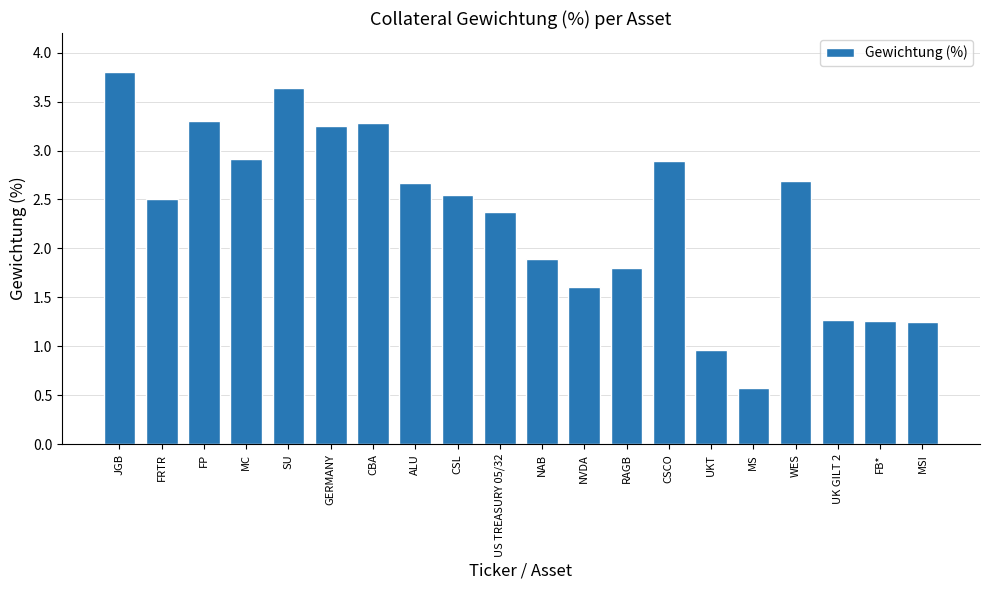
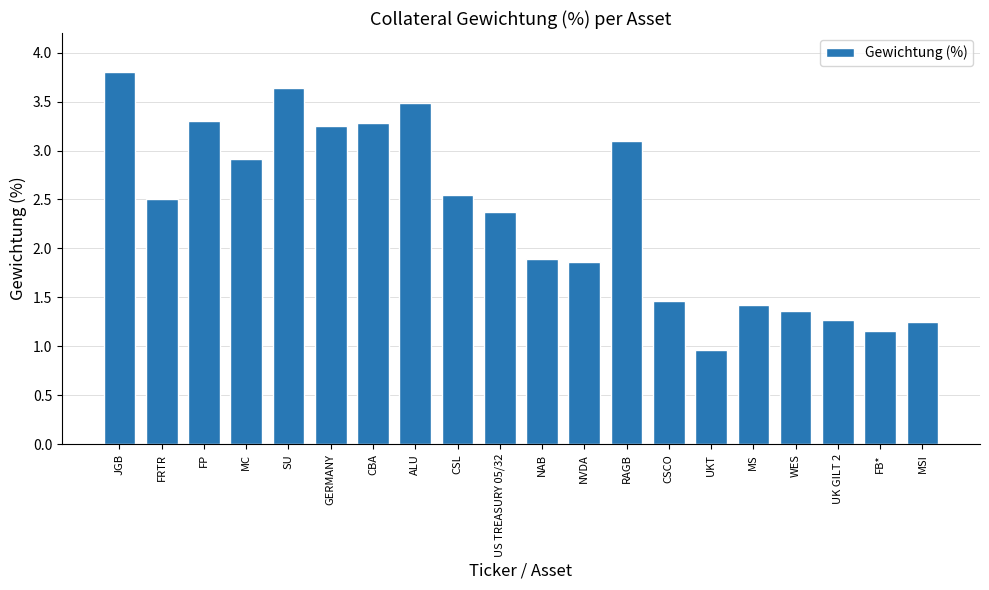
ALU: 2.7 -> 3.5
NVDA: 1.6 -> 1.9
RAGB: 1.8 -> 3.1
CSCO: 2.9 -> 1.5
MS: 0.6 -> 1.4
WES: 2.7 -> 1.4
FB*: 1.3 -> 1.2
